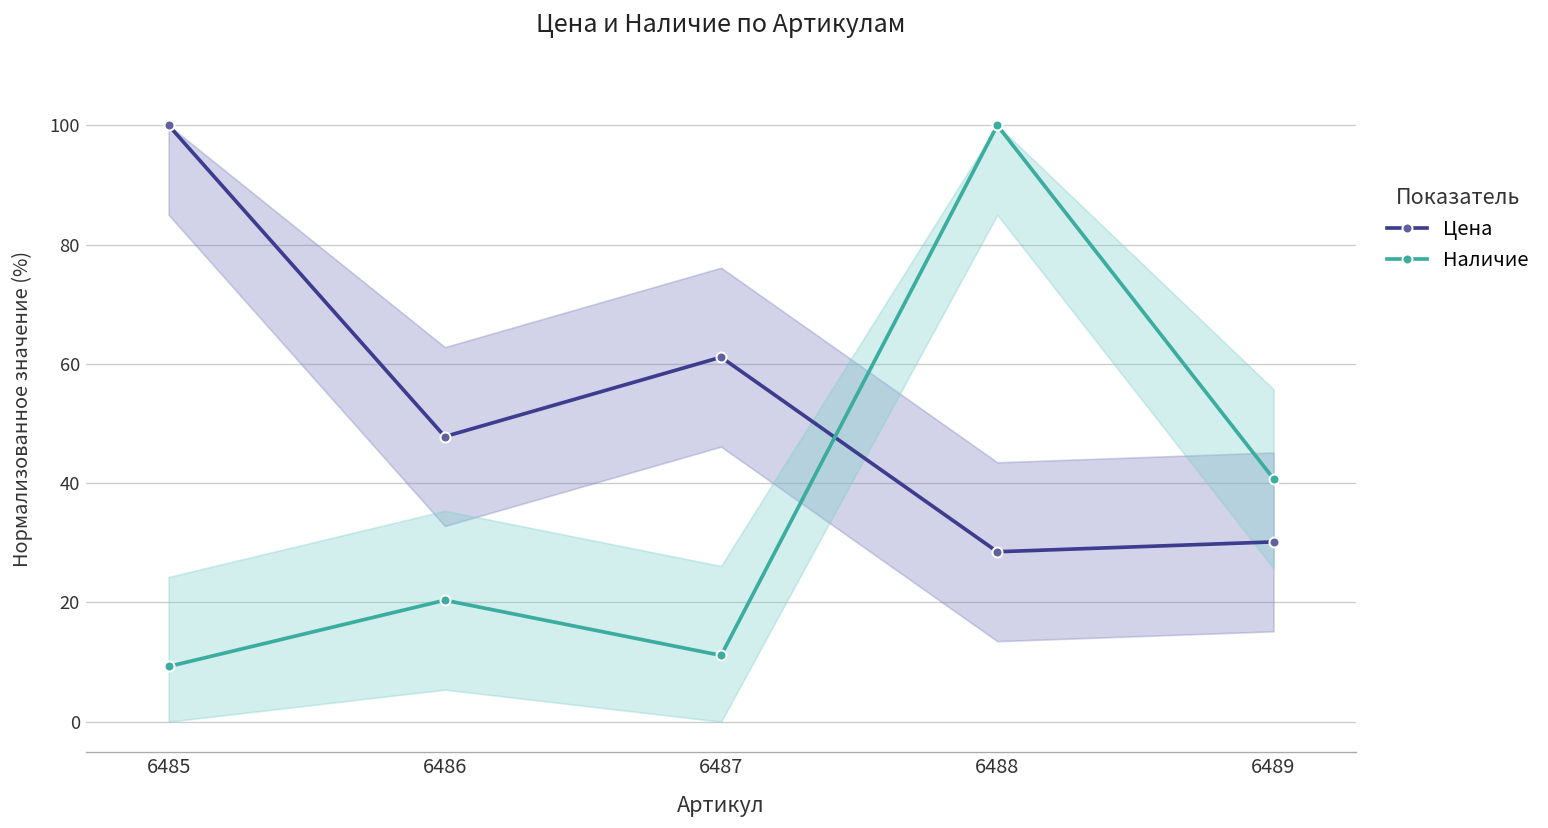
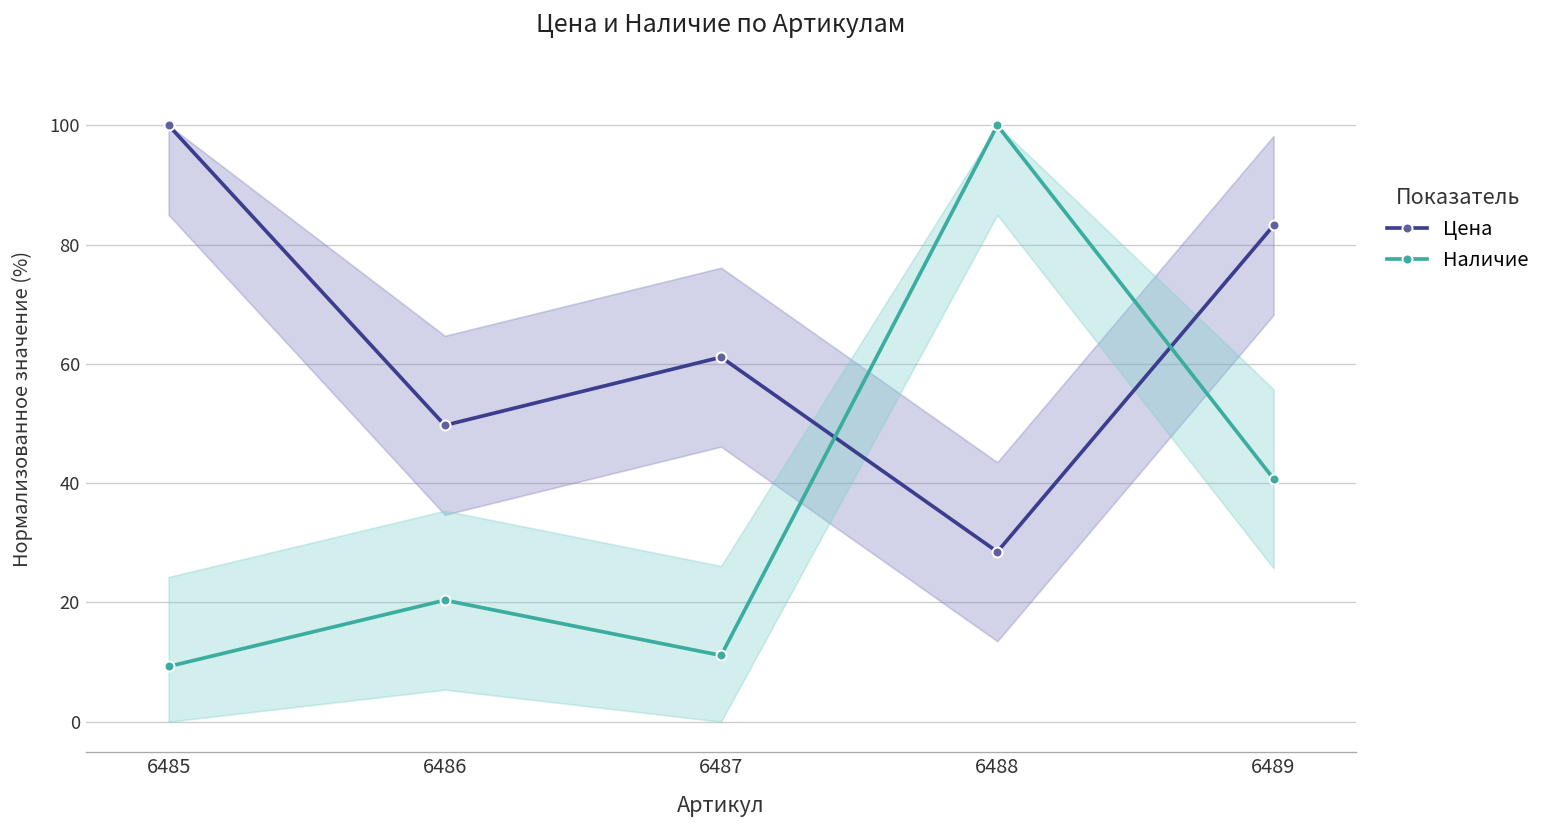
Цена, 6486: 48 -> 50
Цена, 6489: 30 -> 83
